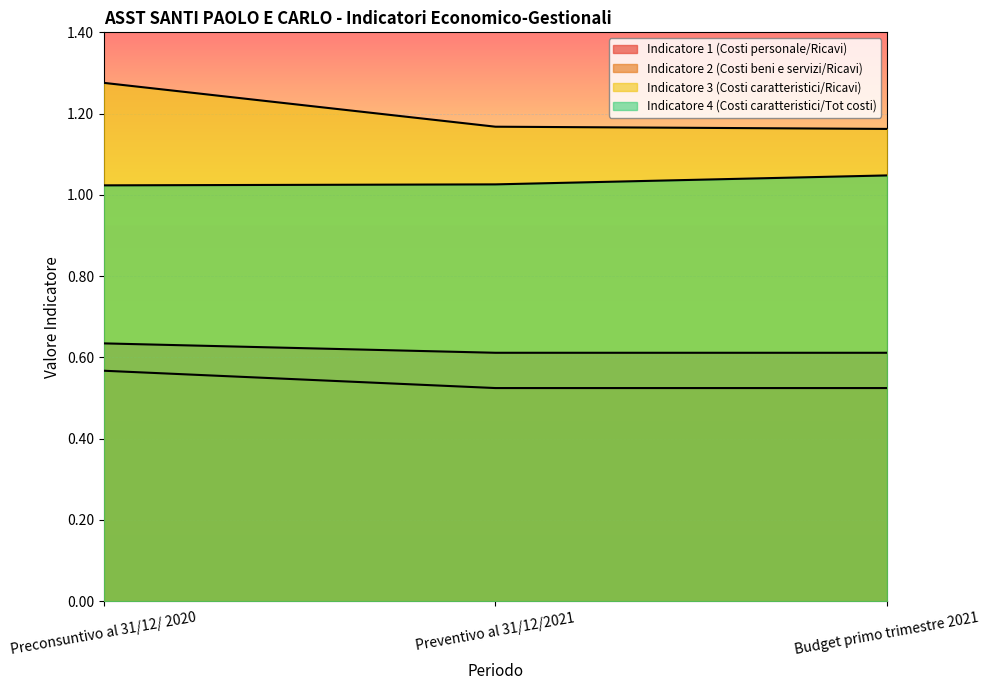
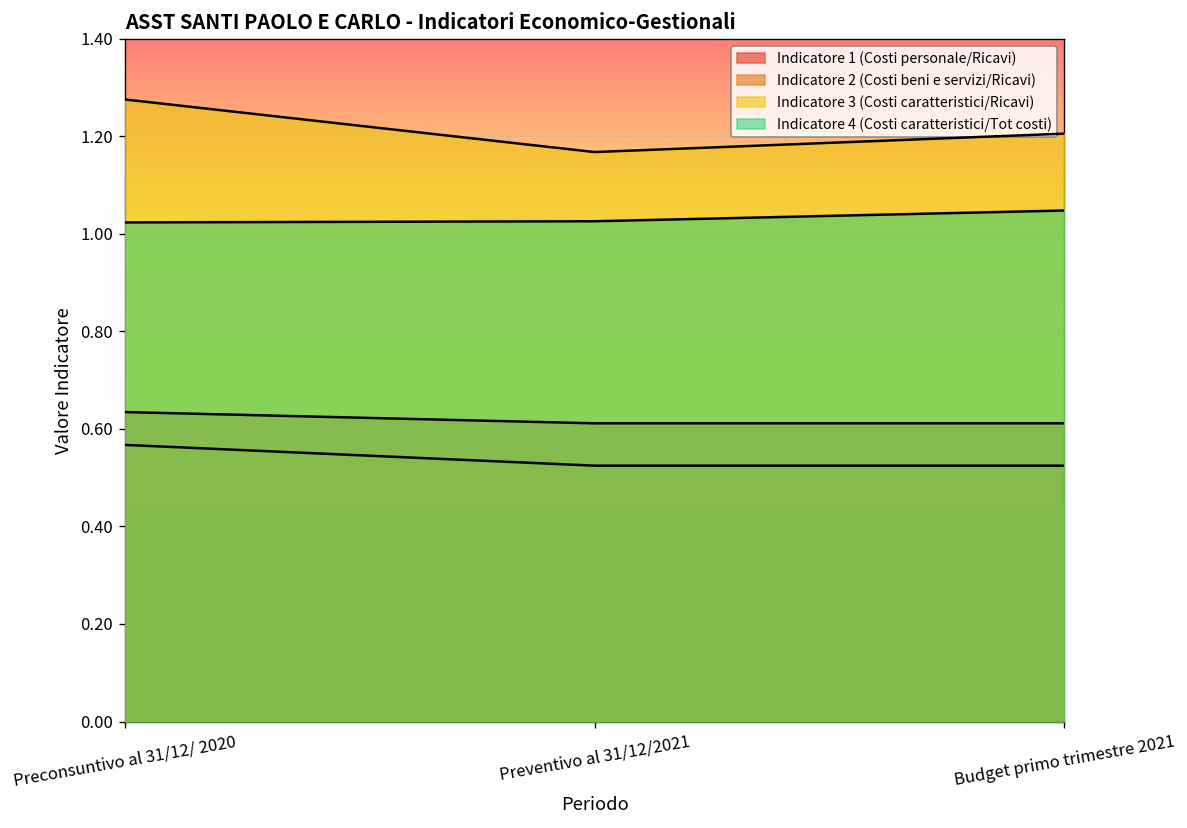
Indicatore 3 (Costi caratteristici/Ricavi), Budget primo trimestre 2021: 1.16 -> 1.21
